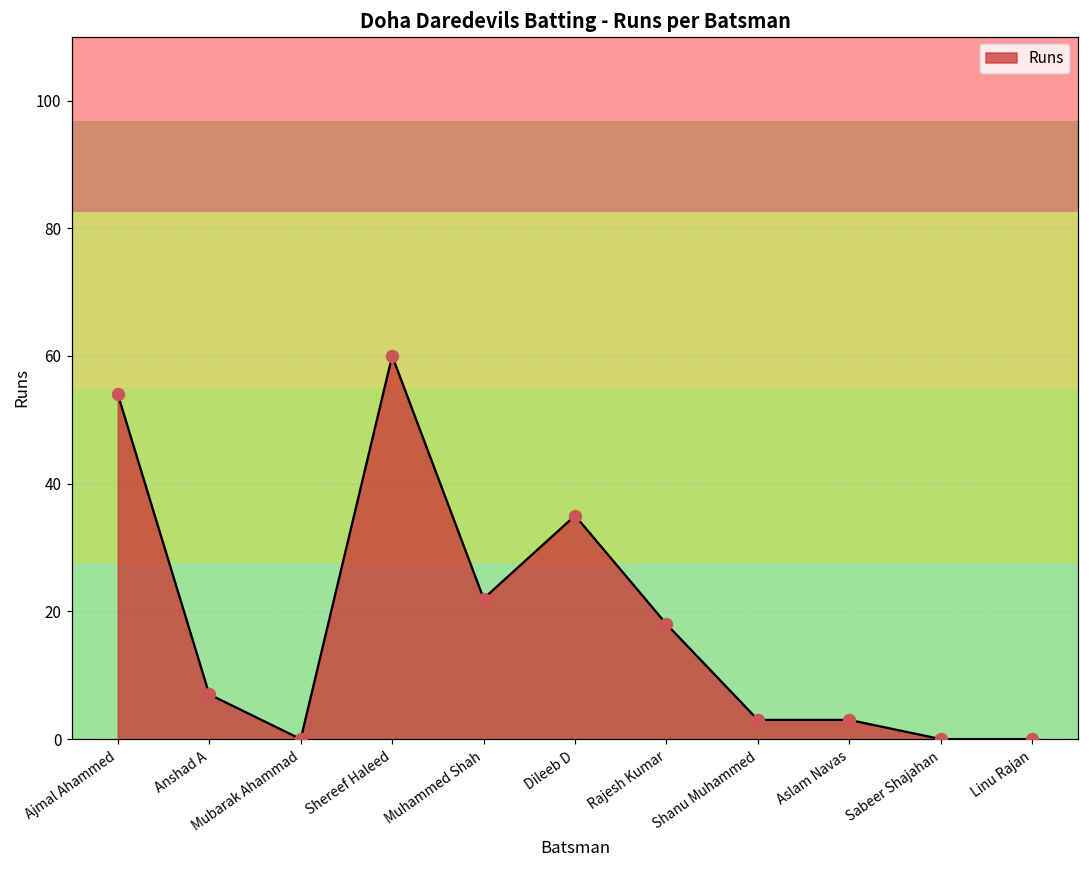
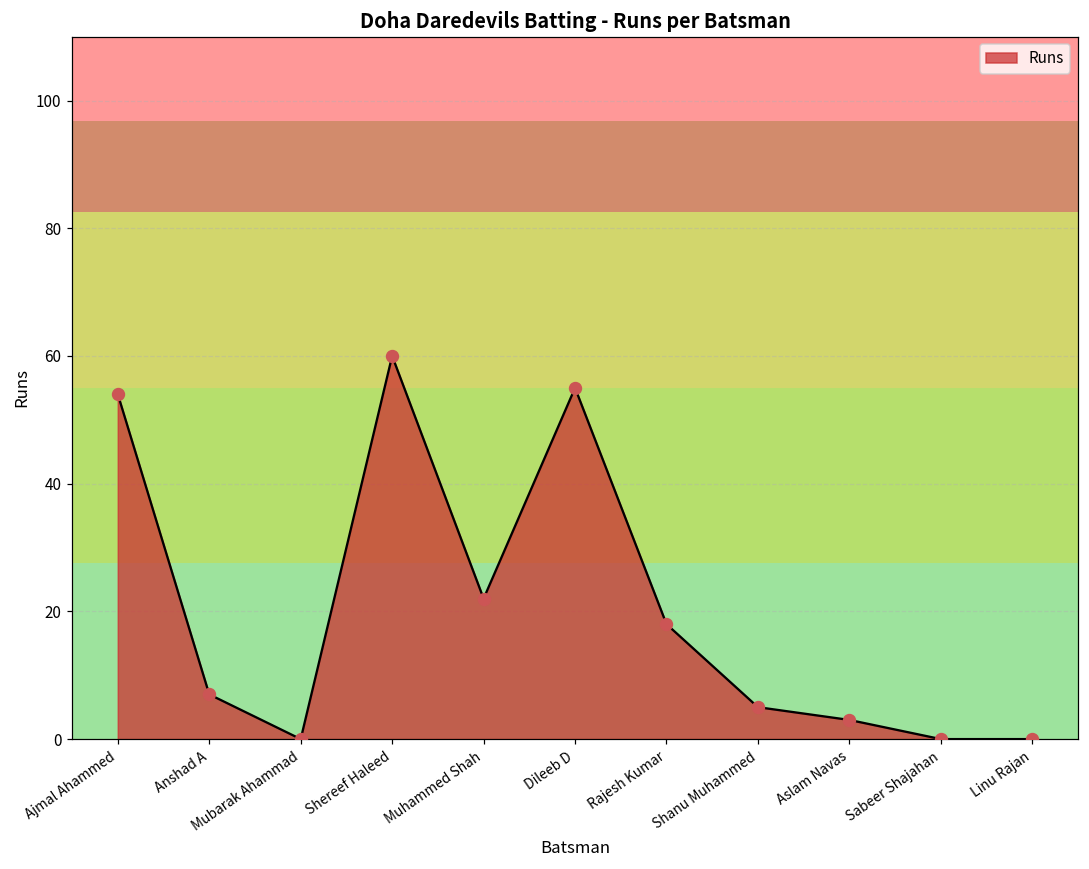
Dileeb D: 35 -> 55
Shanu Muhammed: 3 -> 5
